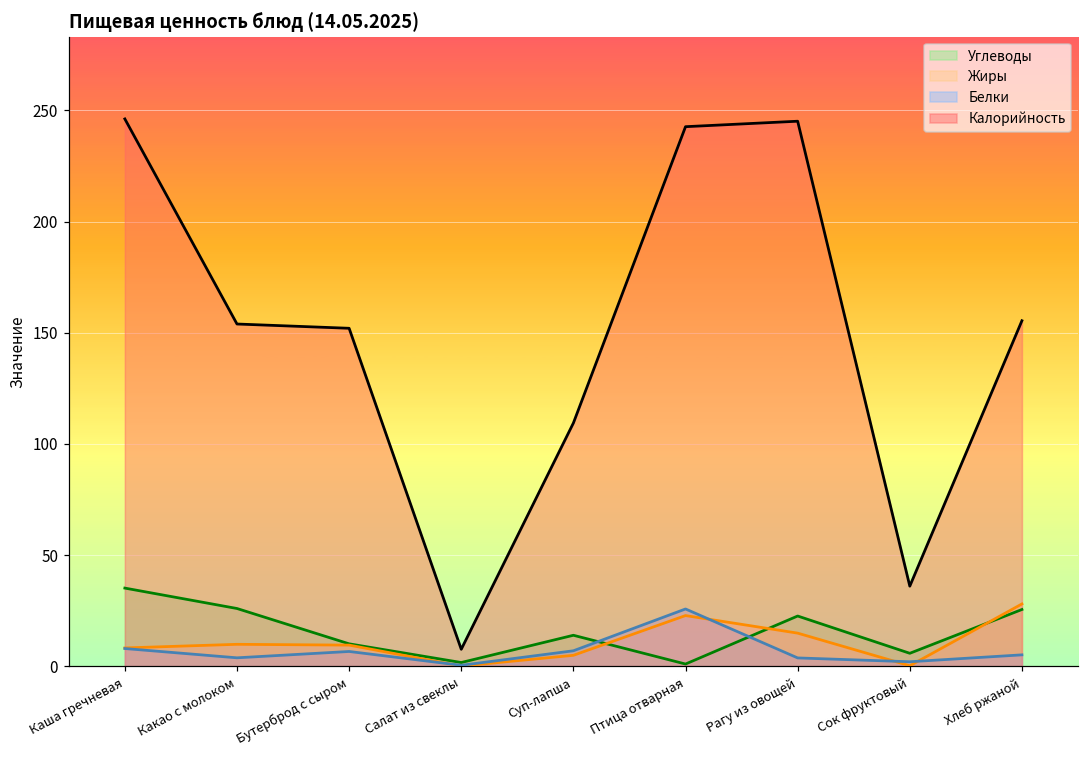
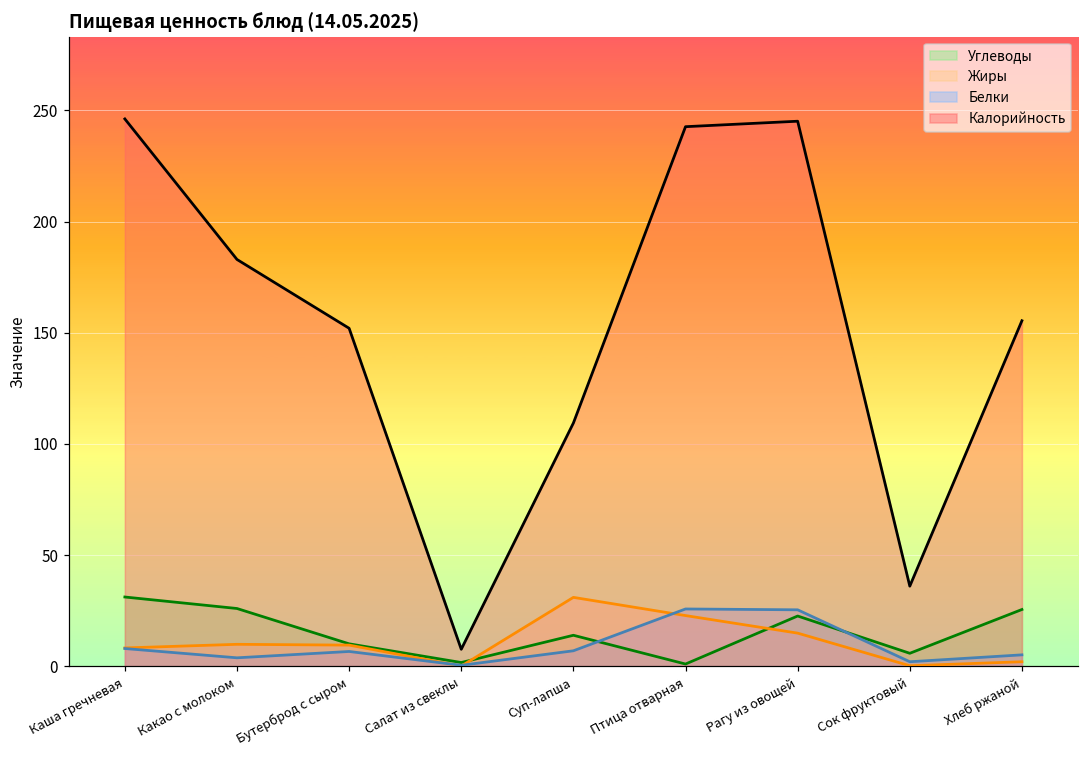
Углеводы, Каша гречневая: 35 -> 31
Калорийность, Какао с молоком: 154 -> 183
Жиры, Суп-лапша: 5 -> 31
Белки, Рагу из овощей: 4 -> 25
Жиры, Хлеб ржаной: 28 -> 2
